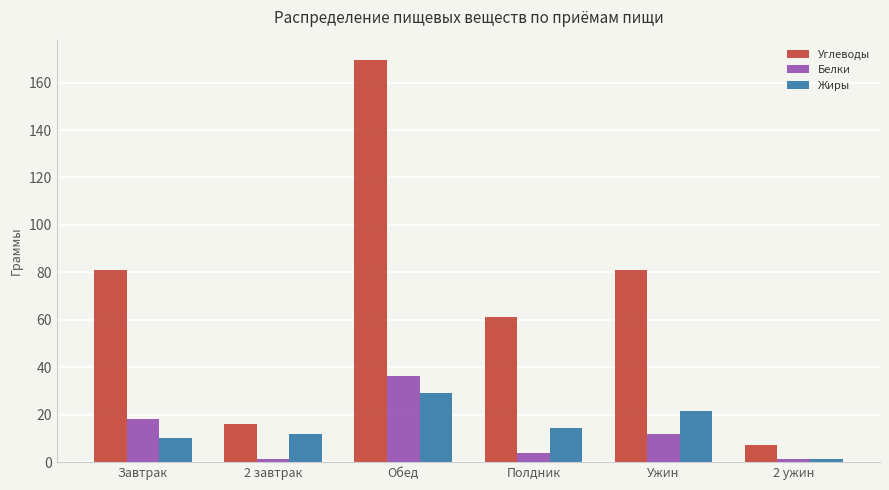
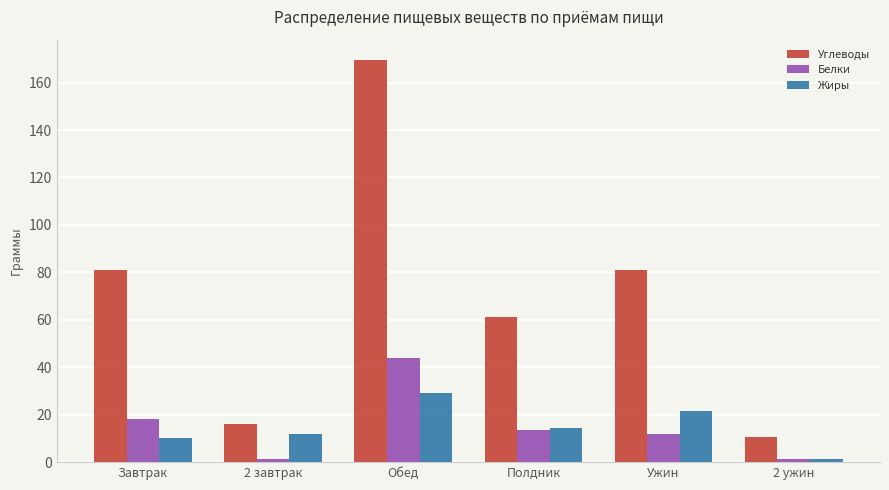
Белки, Обед: 36 -> 44
Белки, Полдник: 4 -> 14
Углеводы, 2 ужин: 7 -> 11
